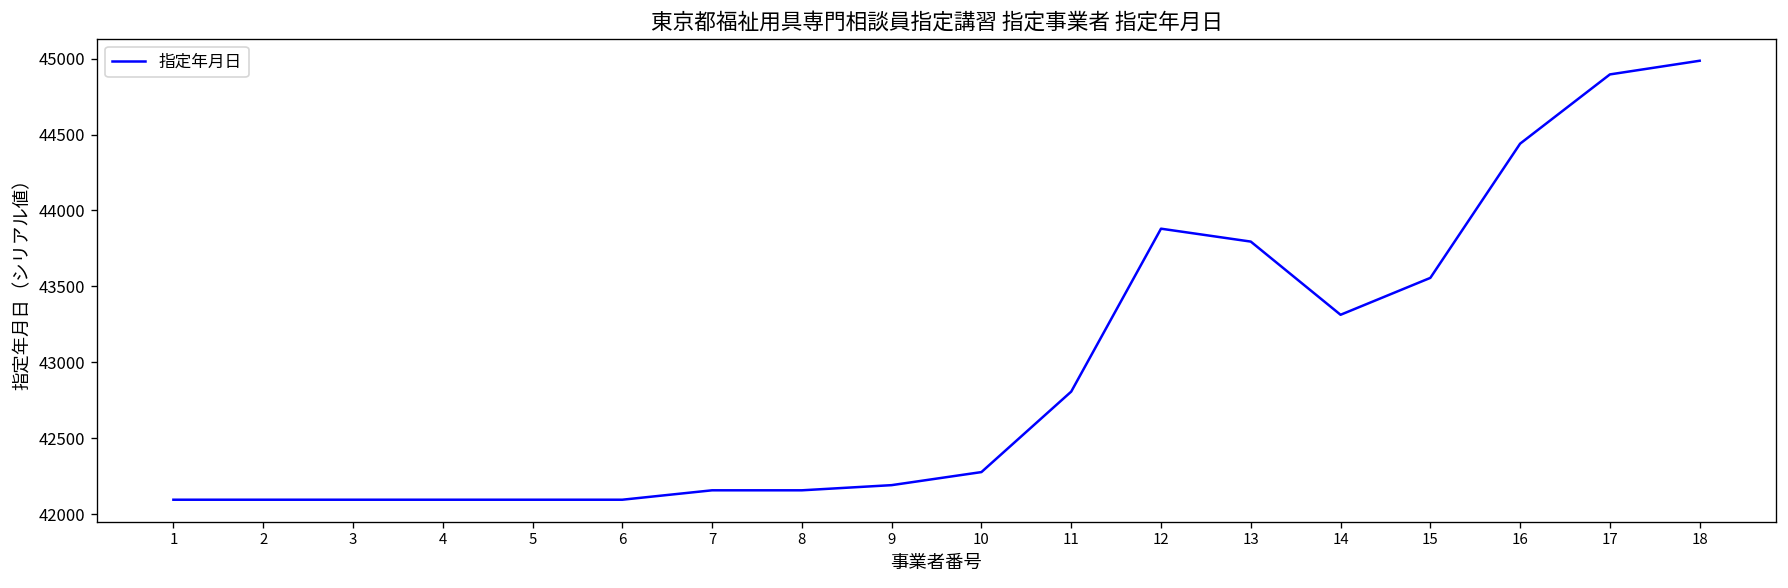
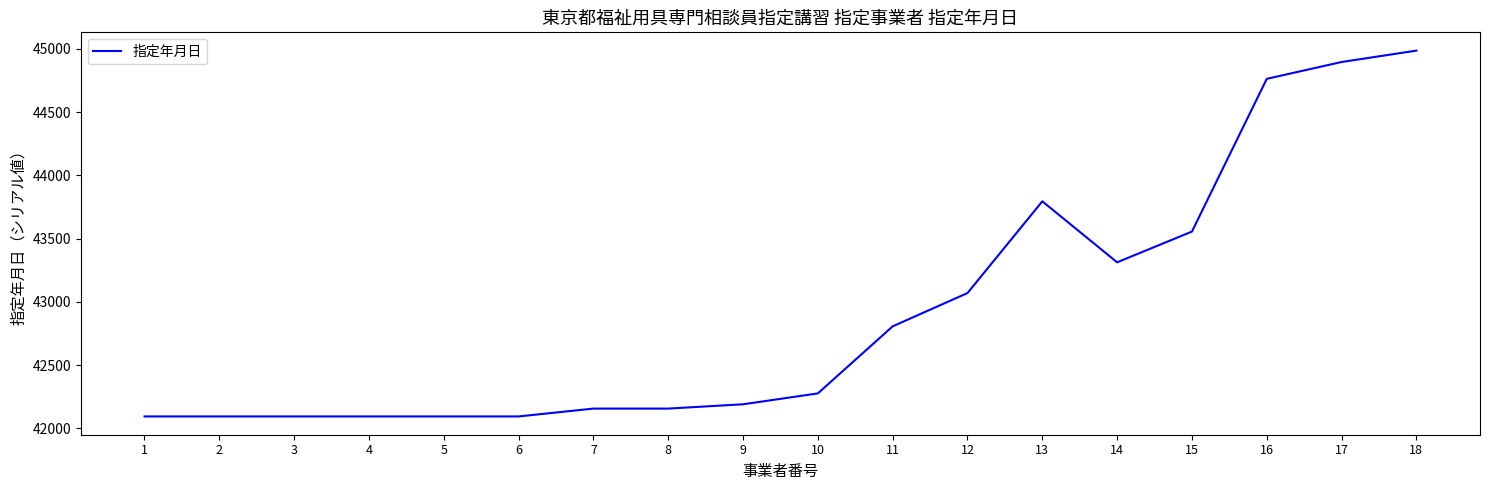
12: 43880 -> 43070
16: 44440 -> 44760
